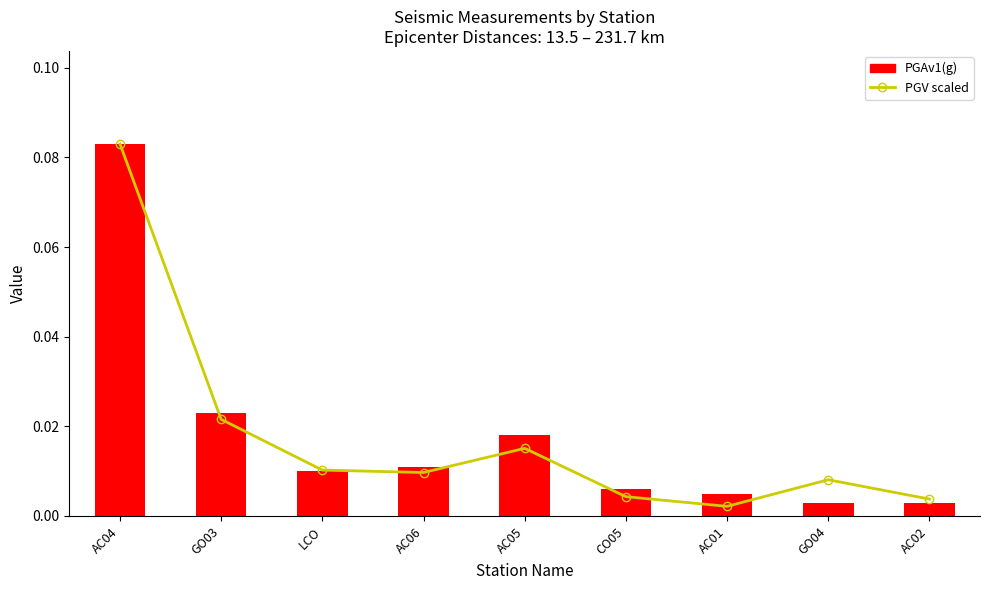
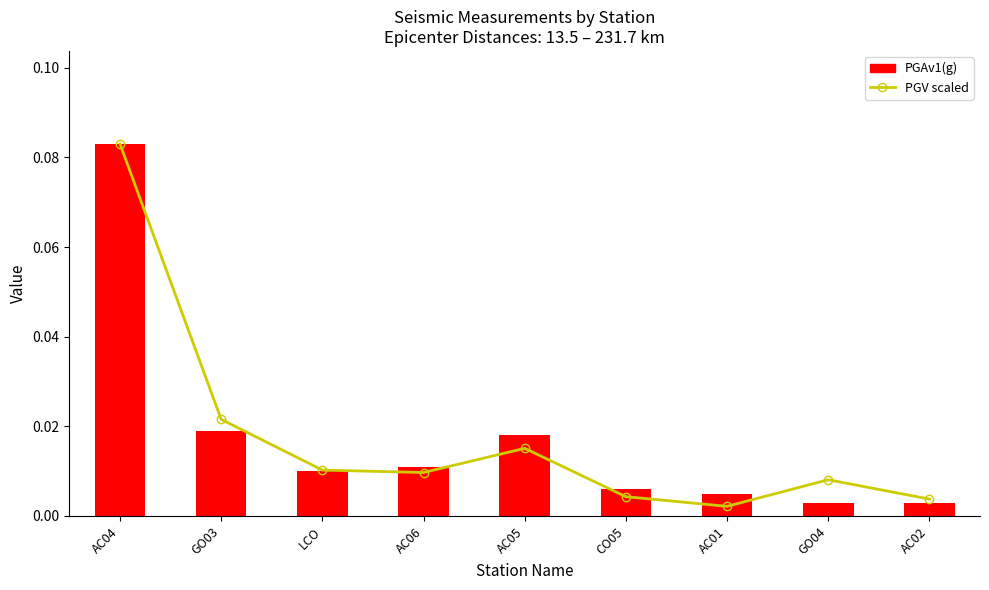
PGAv1(g), GO03: 0.023 -> 0.019
